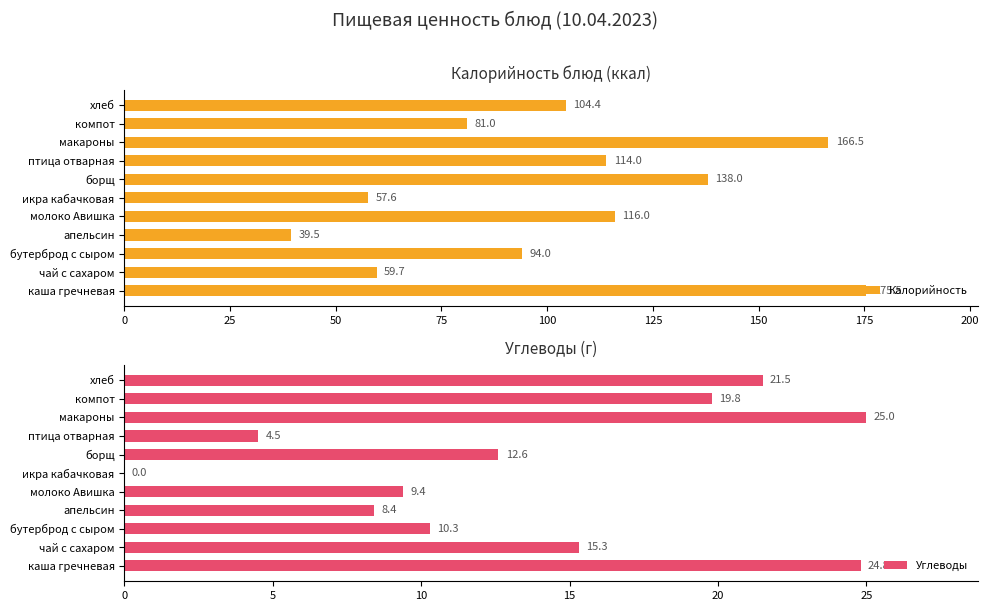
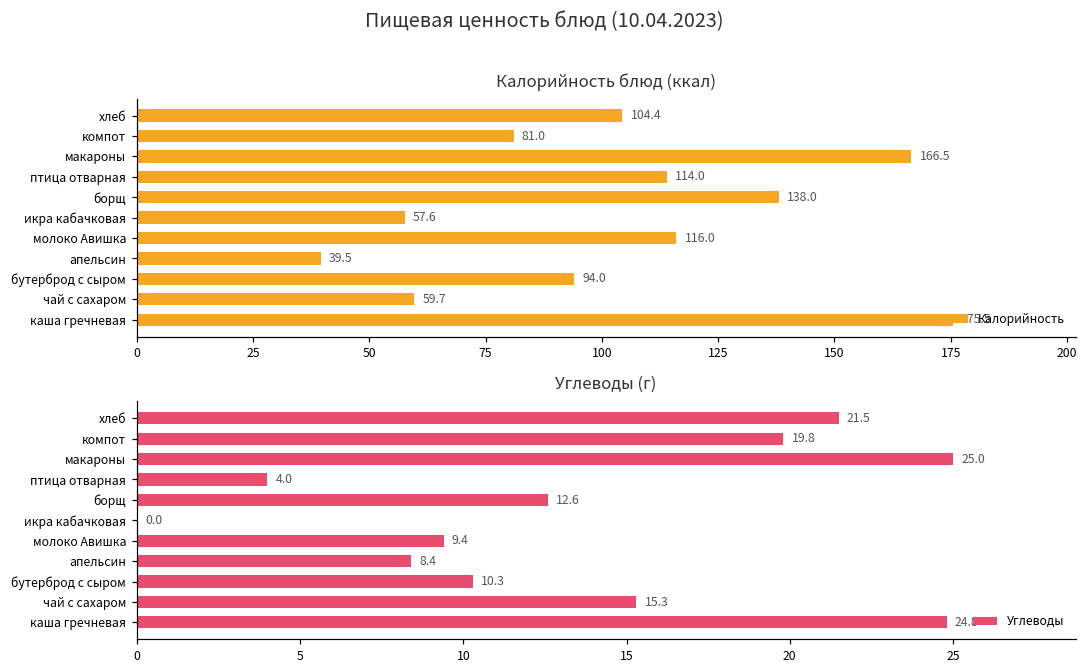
Углеводы (г), птица отварная: 4.5 -> 4.0
